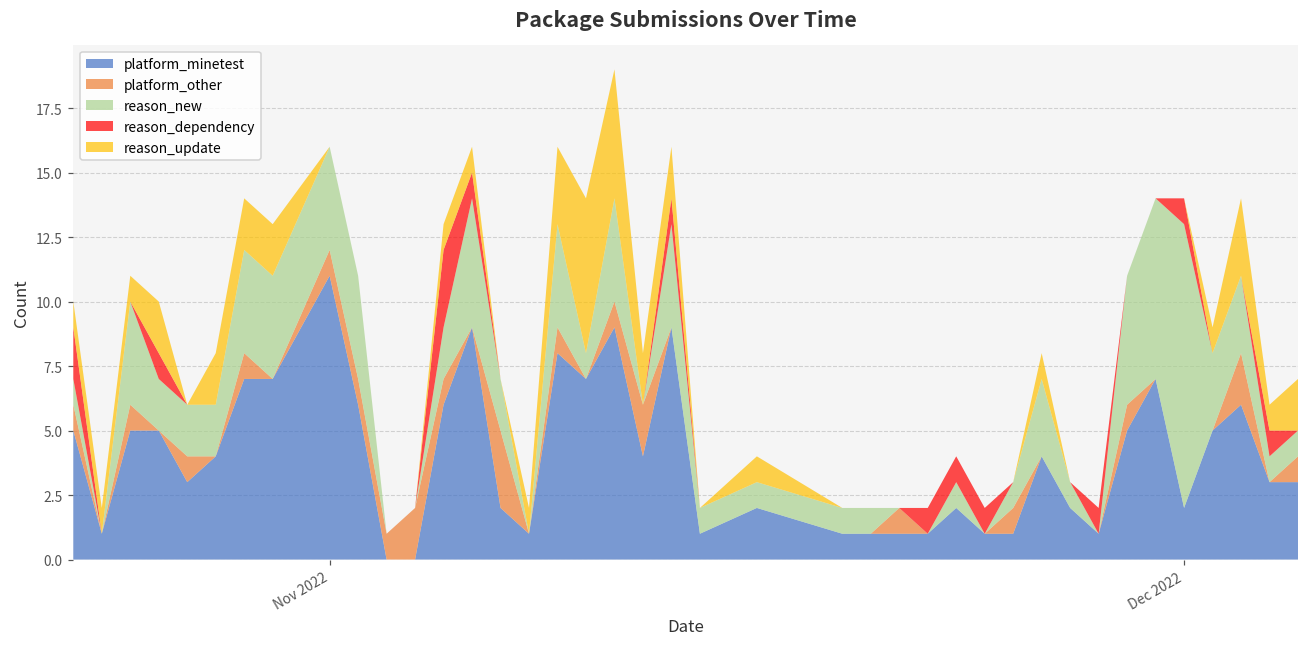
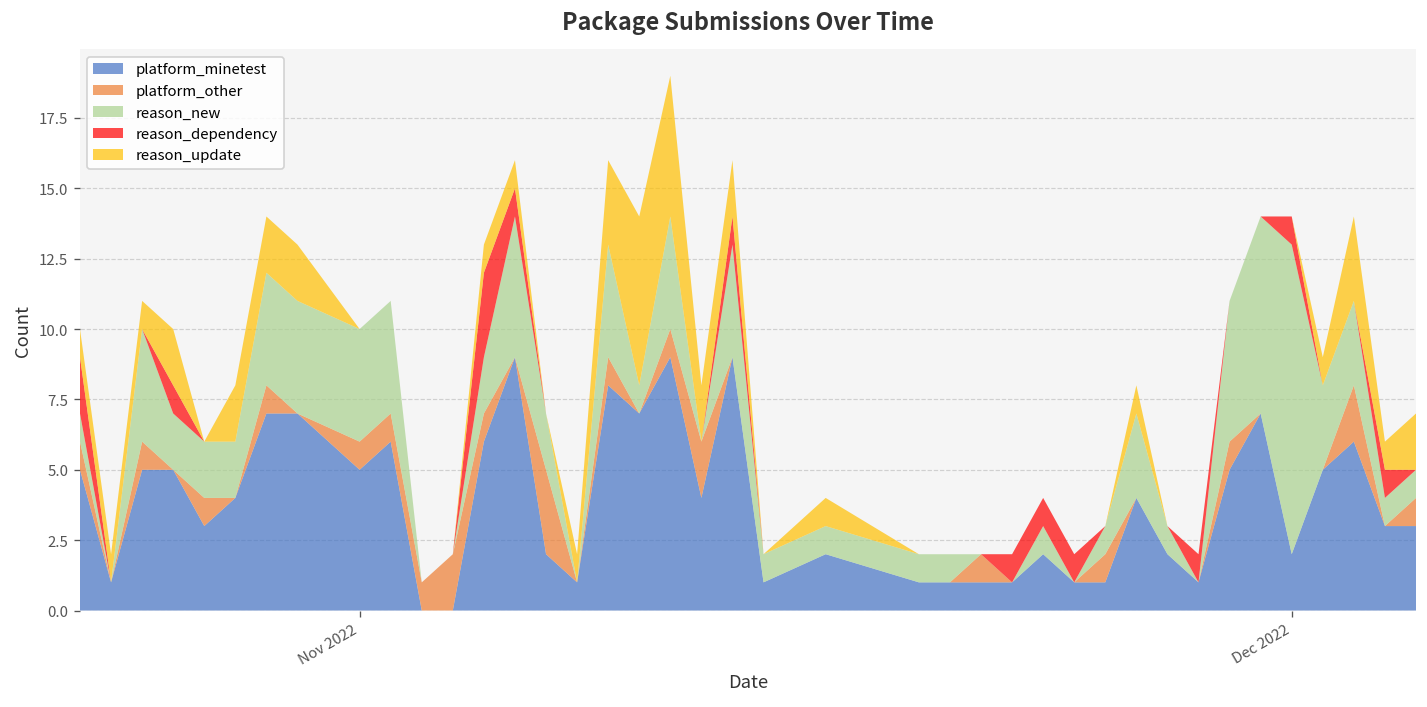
platform_minetest, Nov 2022: 11 -> 5
